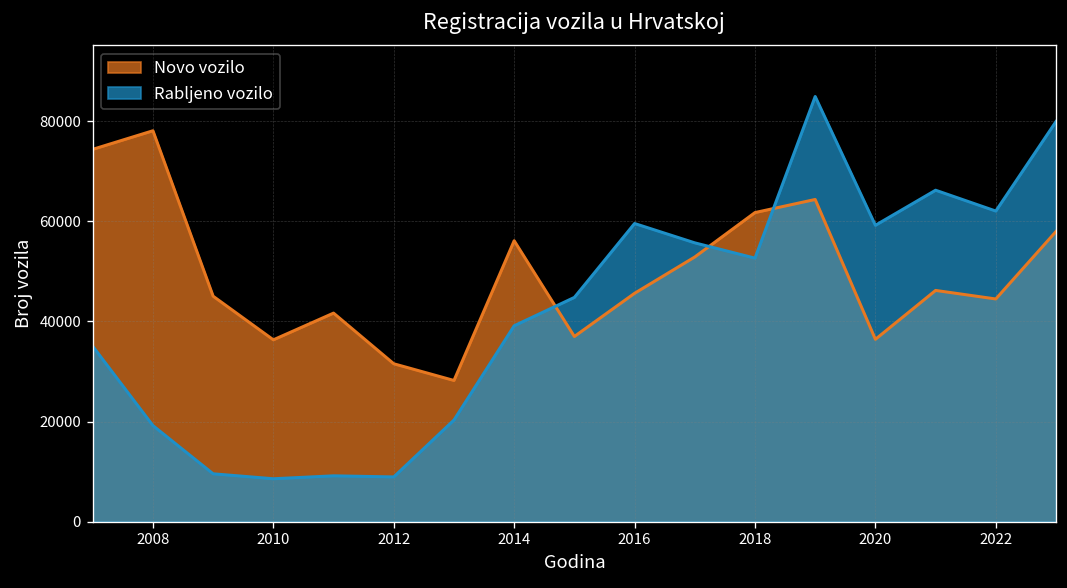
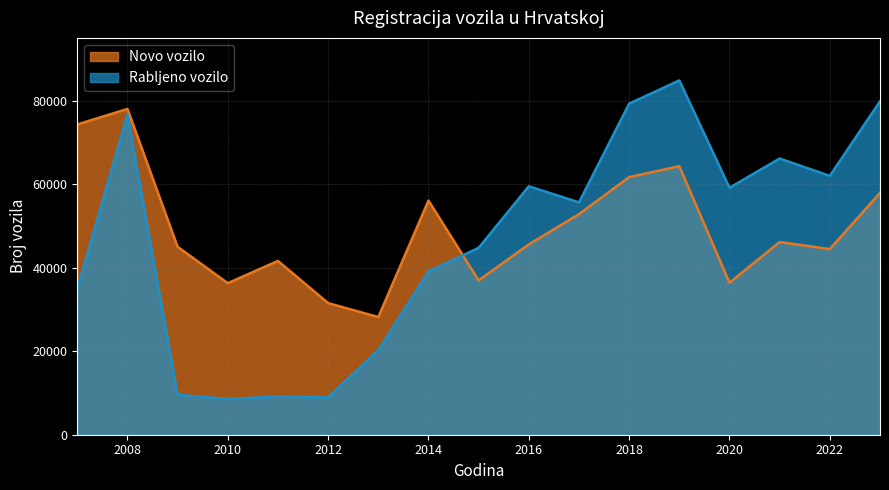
Rabljeno vozilo, 2008: 19000 -> 77000
Rabljeno vozilo, 2018: 53000 -> 79000
